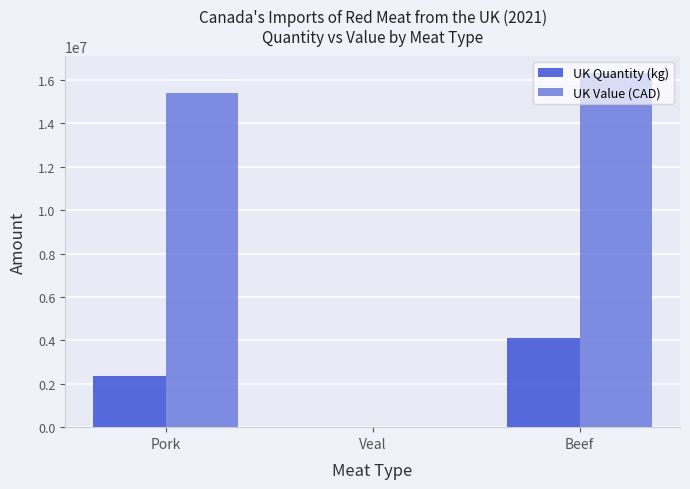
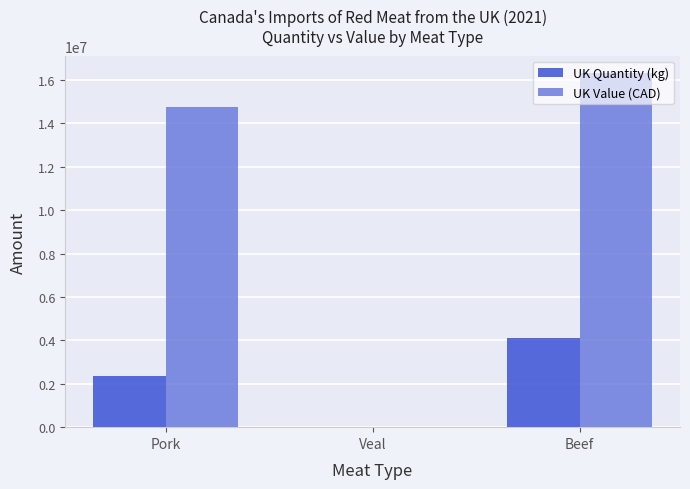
UK Value (CAD), Pork: 15400000 -> 14800000
